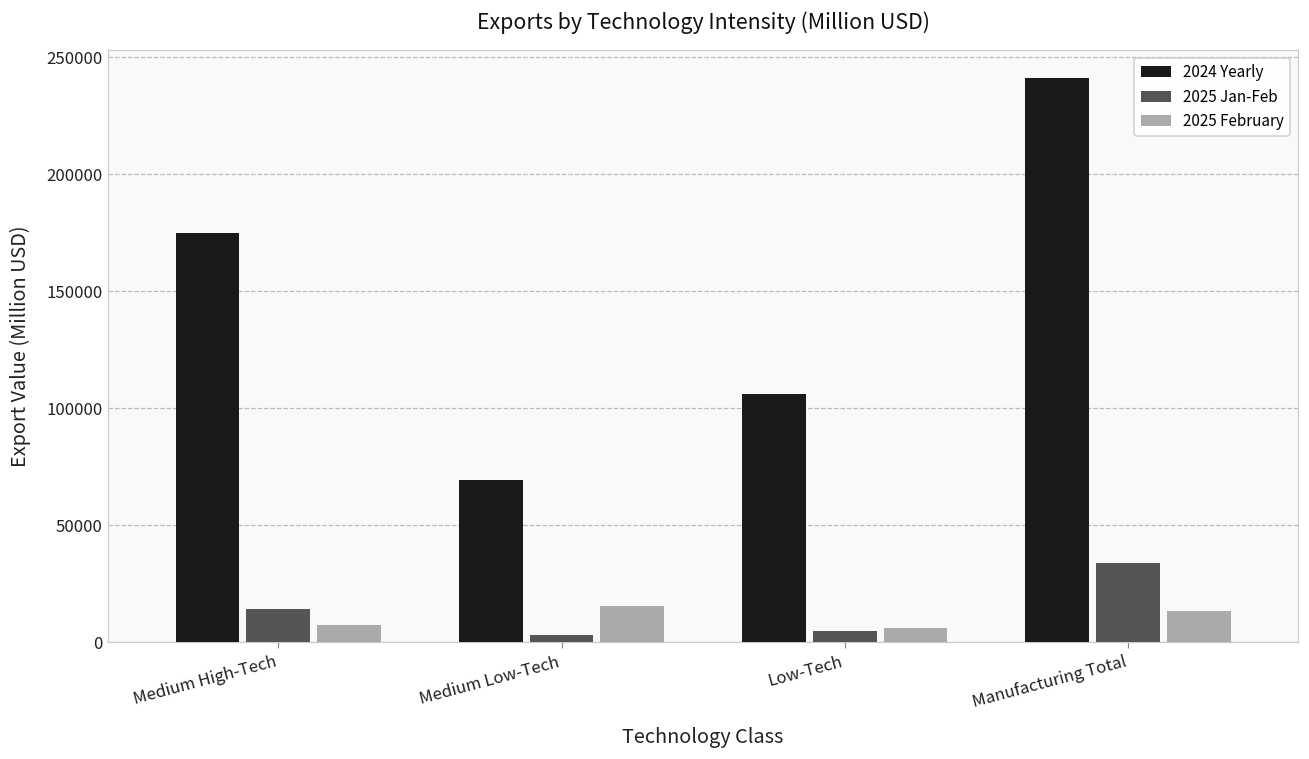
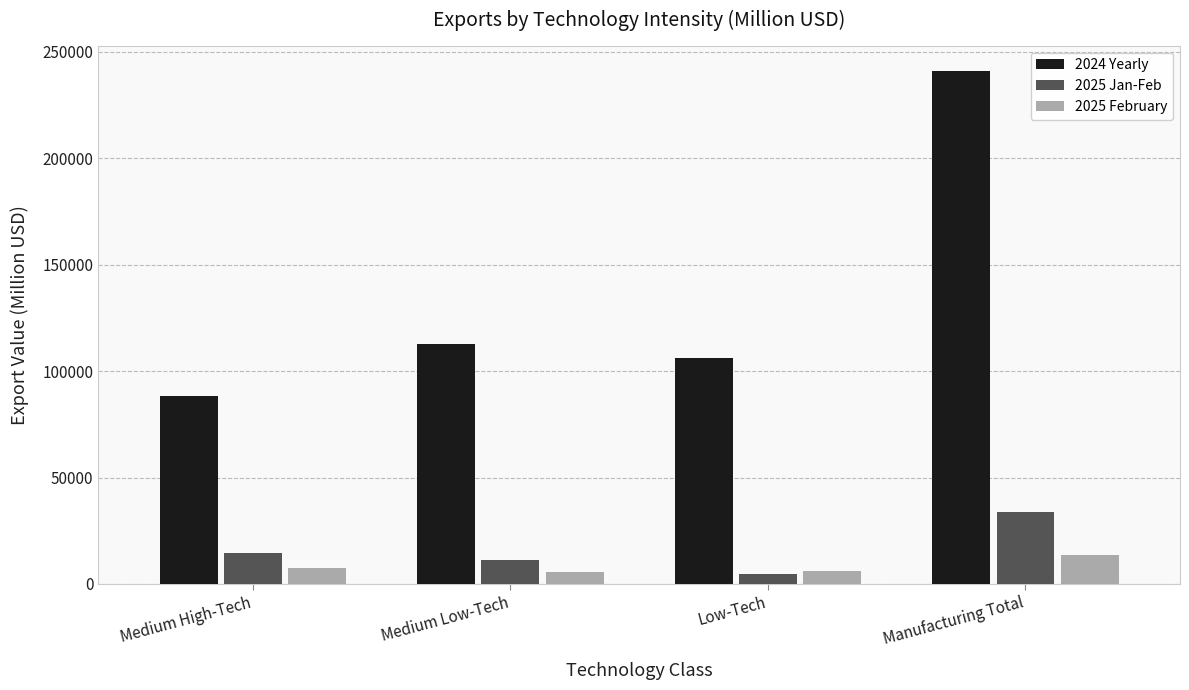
2024 Yearly, Medium High-Tech: 175000 -> 88000
2024 Yearly, Medium Low-Tech: 69000 -> 113000
2025 Jan-Feb, Medium Low-Tech: 3000 -> 11000
2025 February, Medium Low-Tech: 15000 -> 5000
